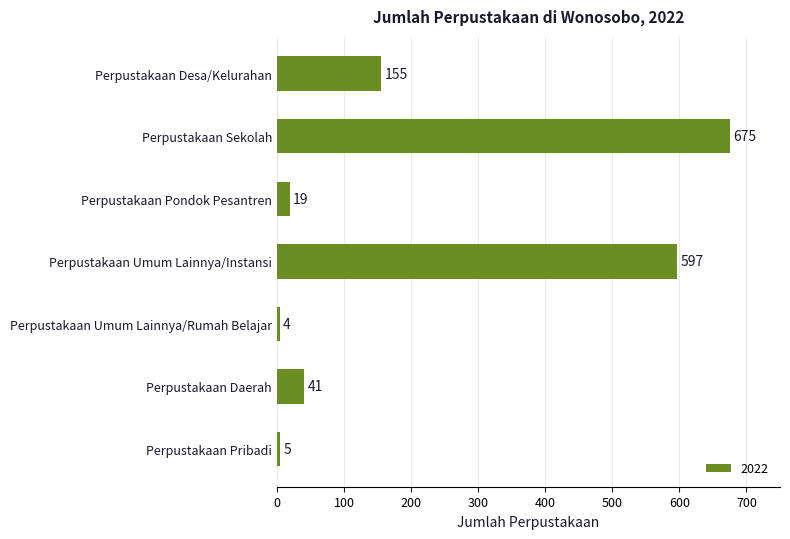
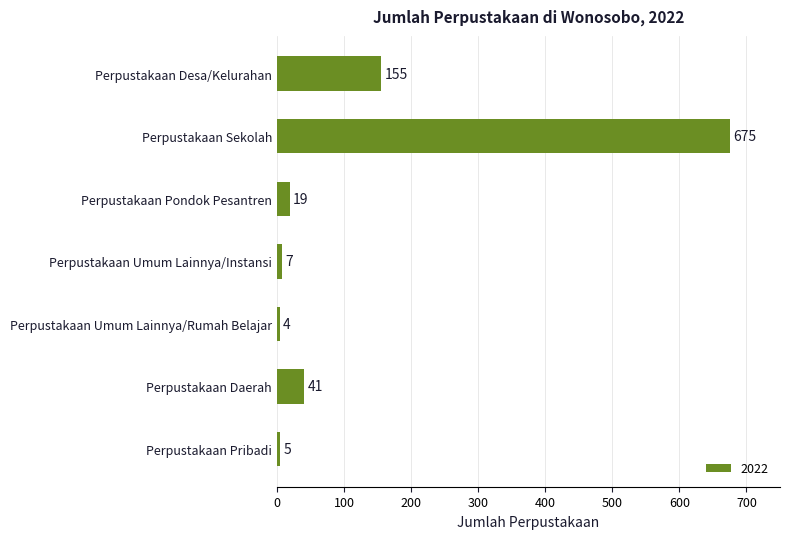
Perpustakaan Umum Lainnya/Instansi: 597 -> 7
